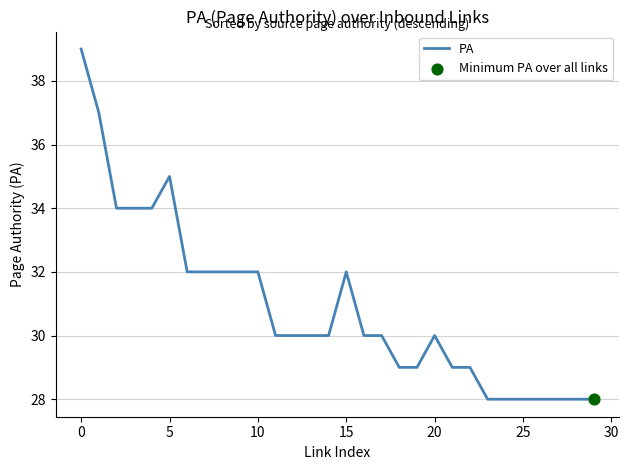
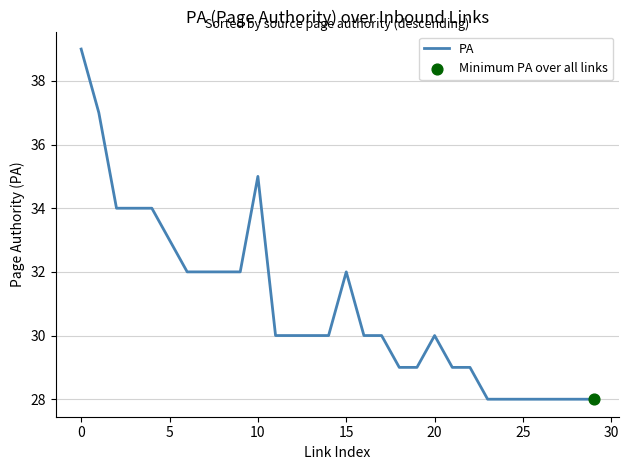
PA, 5: 35 -> 33
PA, 10: 32 -> 35
